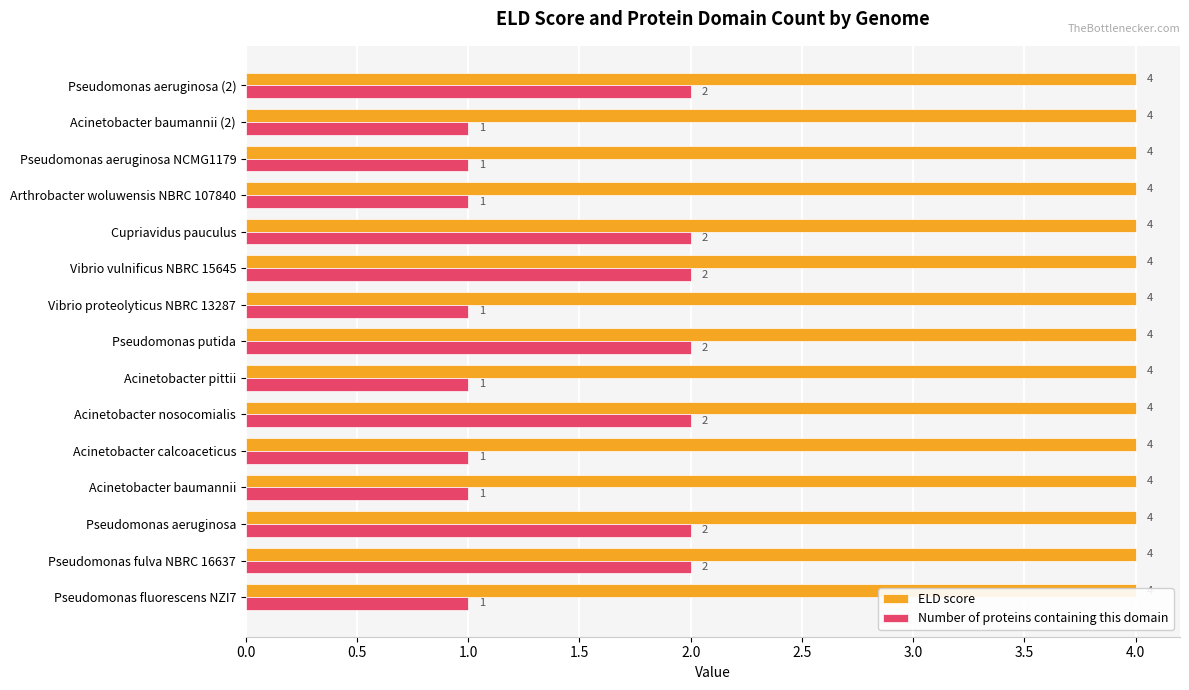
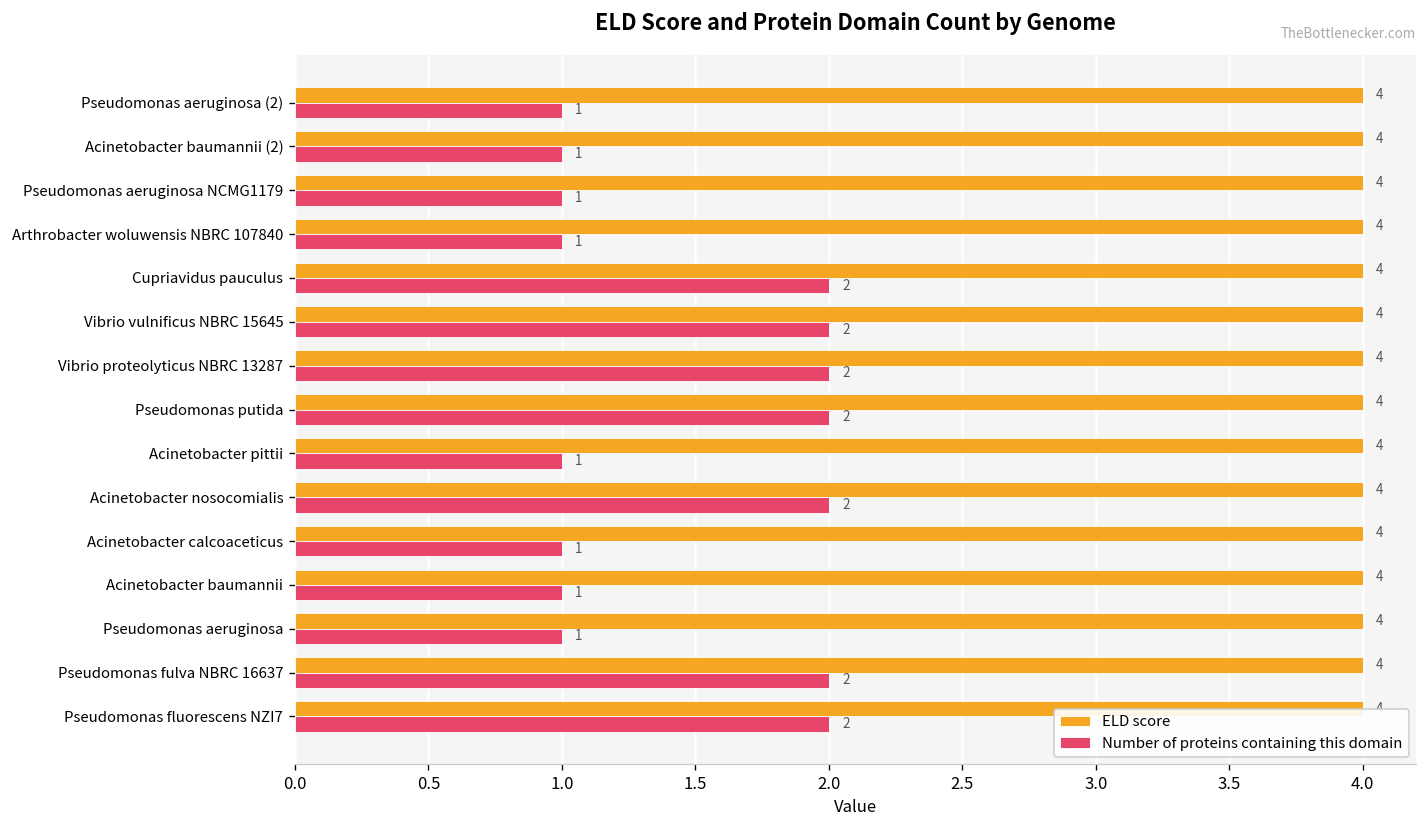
Number of proteins containing this domain, Pseudomonas aeruginosa (2): 2 -> 1
Number of proteins containing this domain, Vibrio proteolyticus NBRC 13287: 1 -> 2
Number of proteins containing this domain, Pseudomonas aeruginosa: 2 -> 1
Number of proteins containing this domain, Pseudomonas fluorescens NZI7: 1 -> 2
